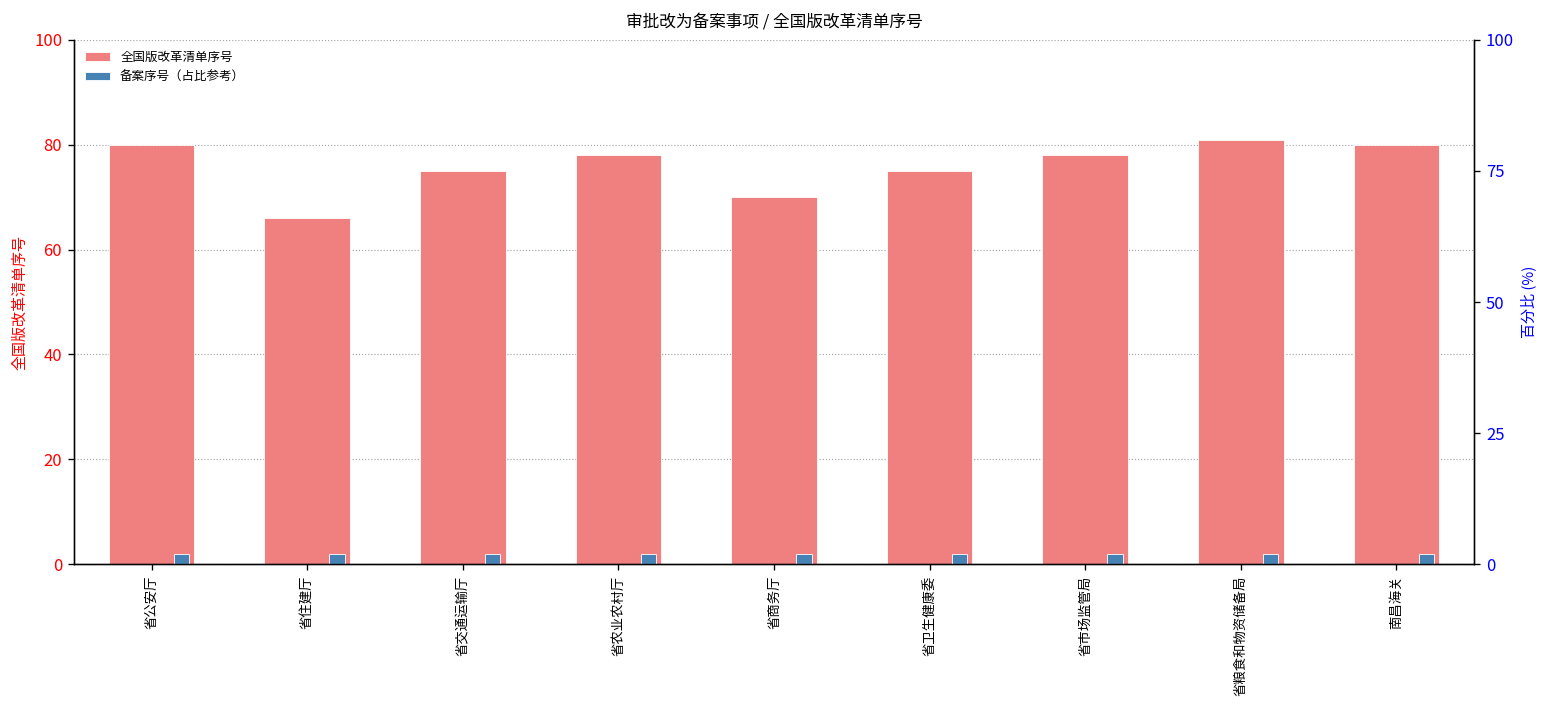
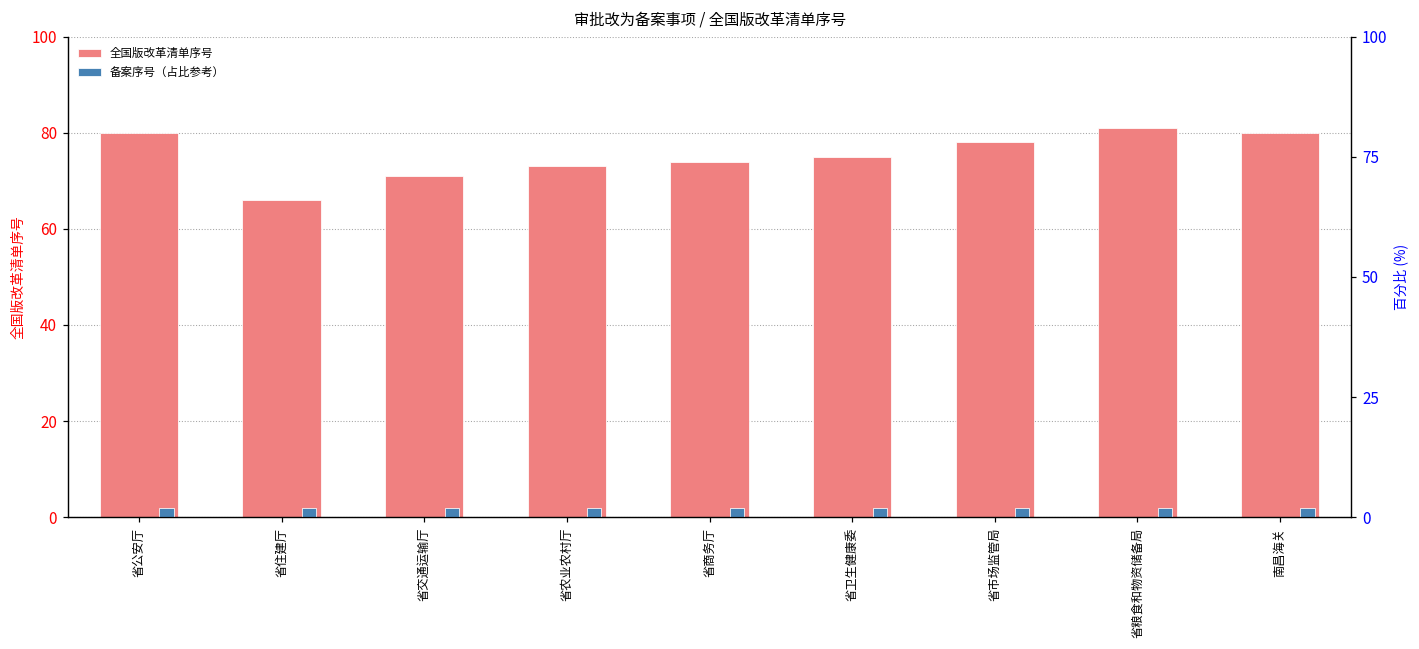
全国版改革清单序号, 省交通运输厅: 75 -> 71
全国版改革清单序号, 省农业农村厅: 78 -> 73
全国版改革清单序号, 省商务厅: 70 -> 74
